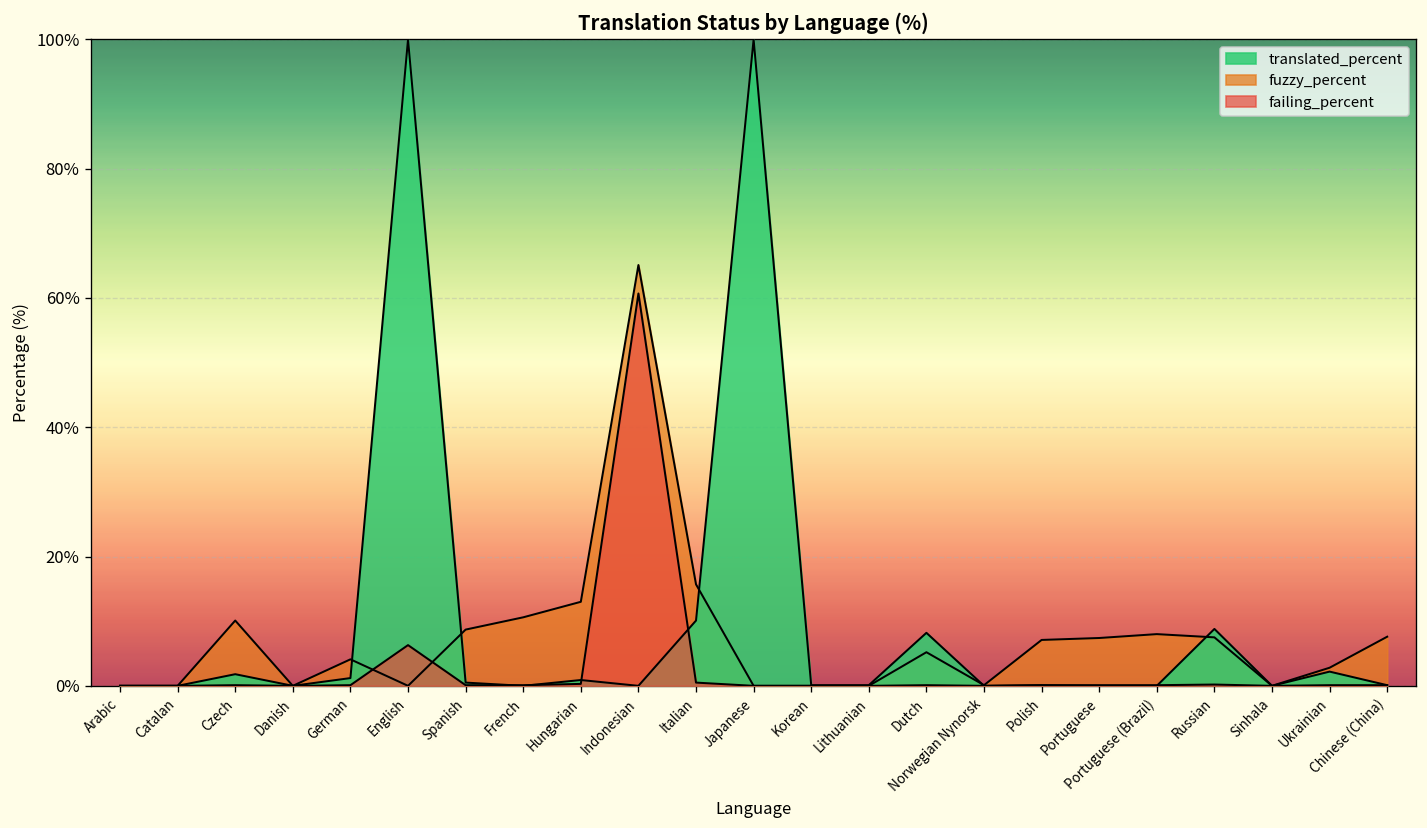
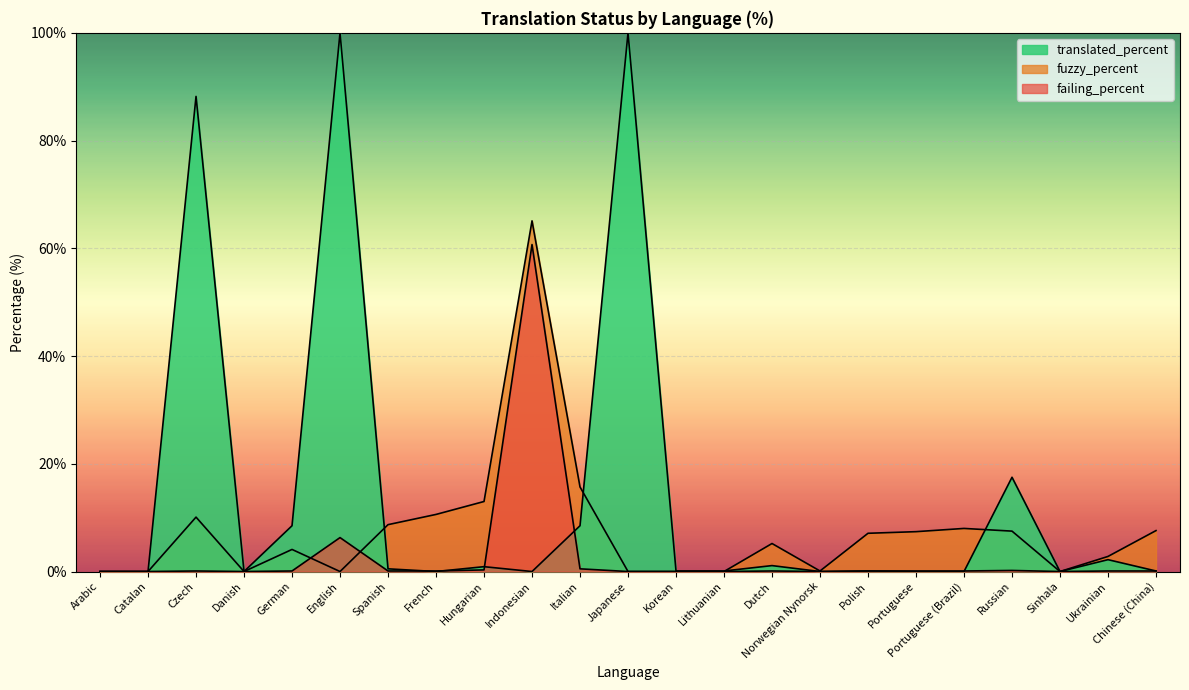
translated_percent, Czech: 2% -> 88%
translated_percent, German: 1% -> 9%
translated_percent, Italian: 10% -> 9%
translated_percent, Dutch: 8% -> 1%
translated_percent, Russian: 9% -> 18%
